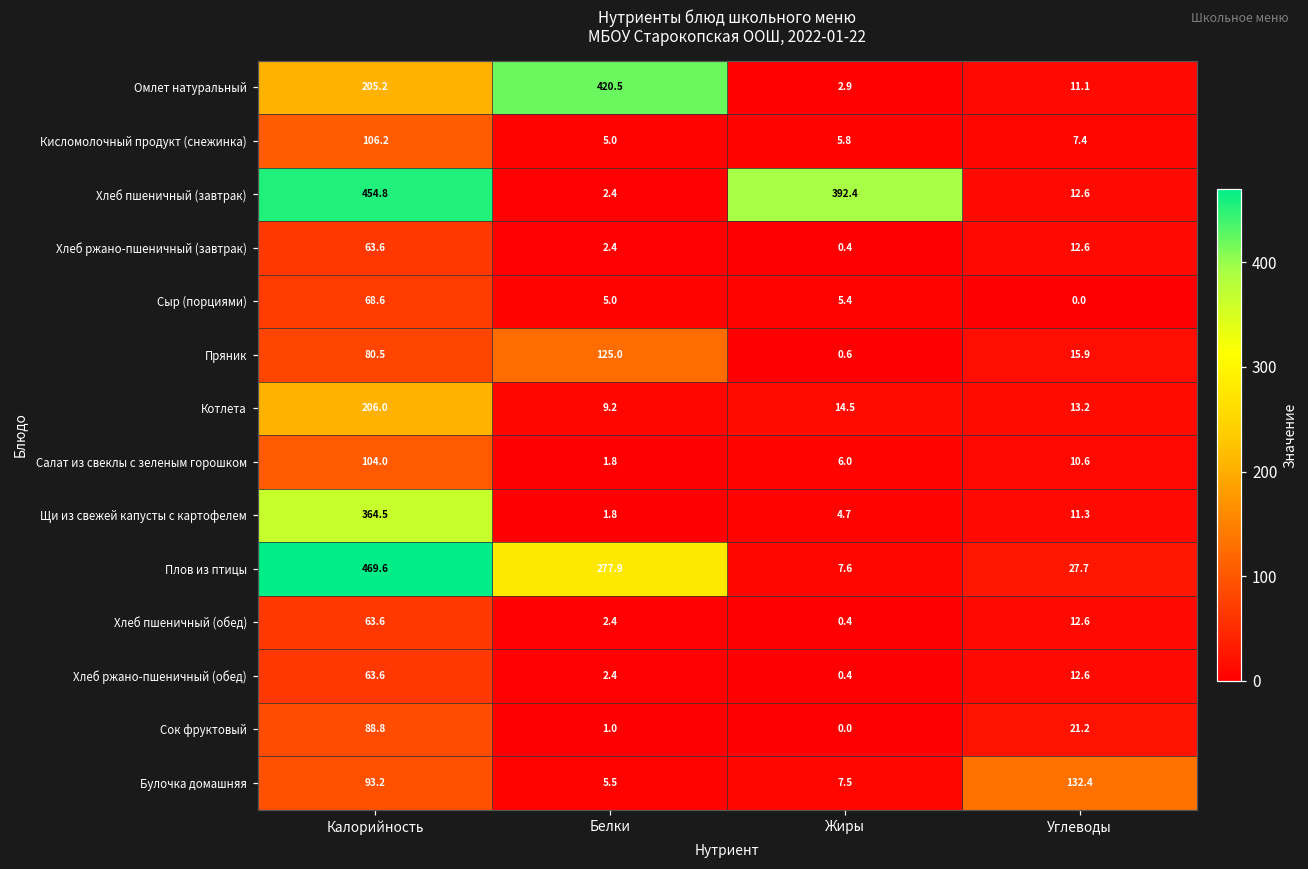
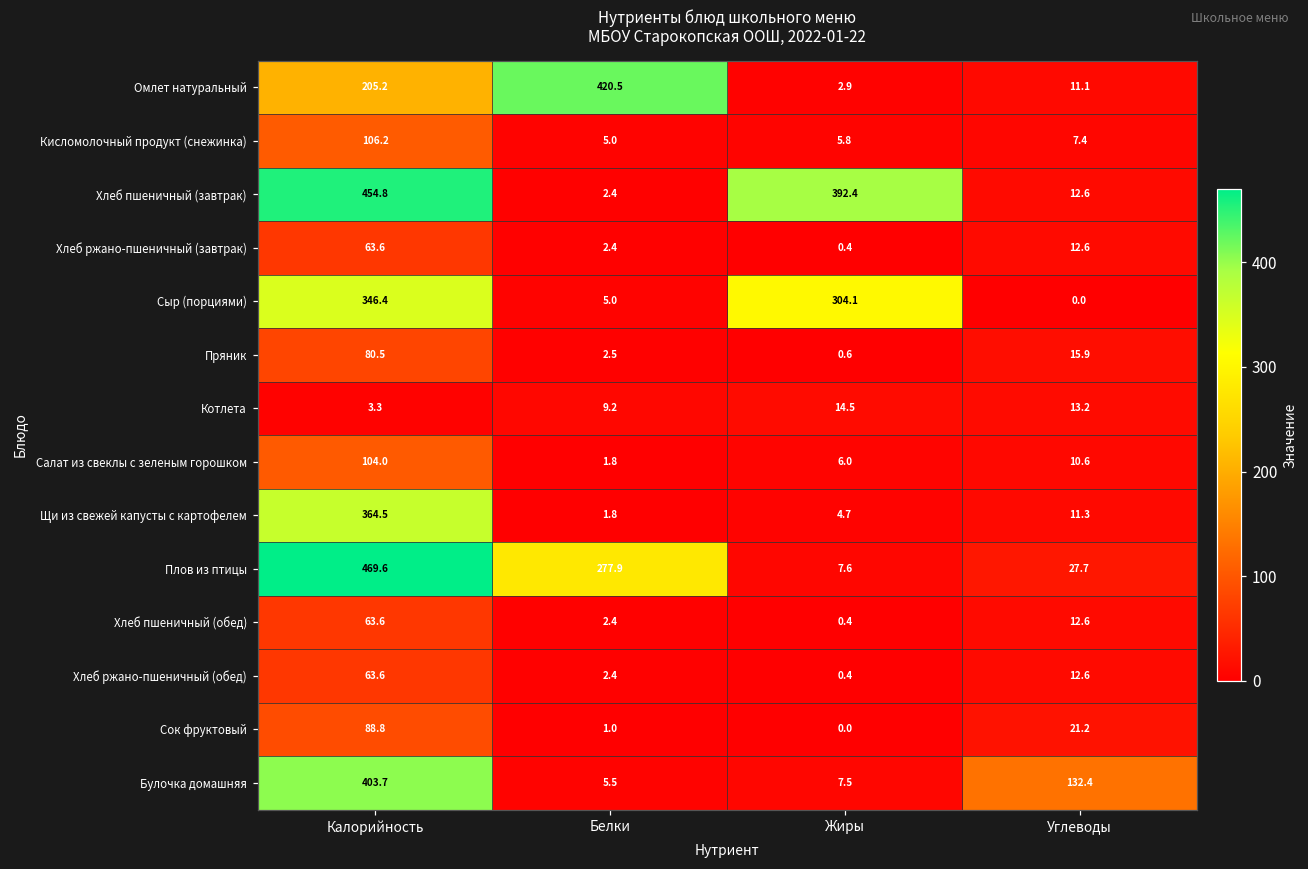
Сыр (порциями), Калорийность: 68.6 -> 346.4
Сыр (порциями), Жиры: 5.4 -> 304.1
Пряник, Белки: 125.0 -> 2.5
Котлета, Калорийность: 206.0 -> 3.3
Булочка домашняя, Калорийность: 93.2 -> 403.7
